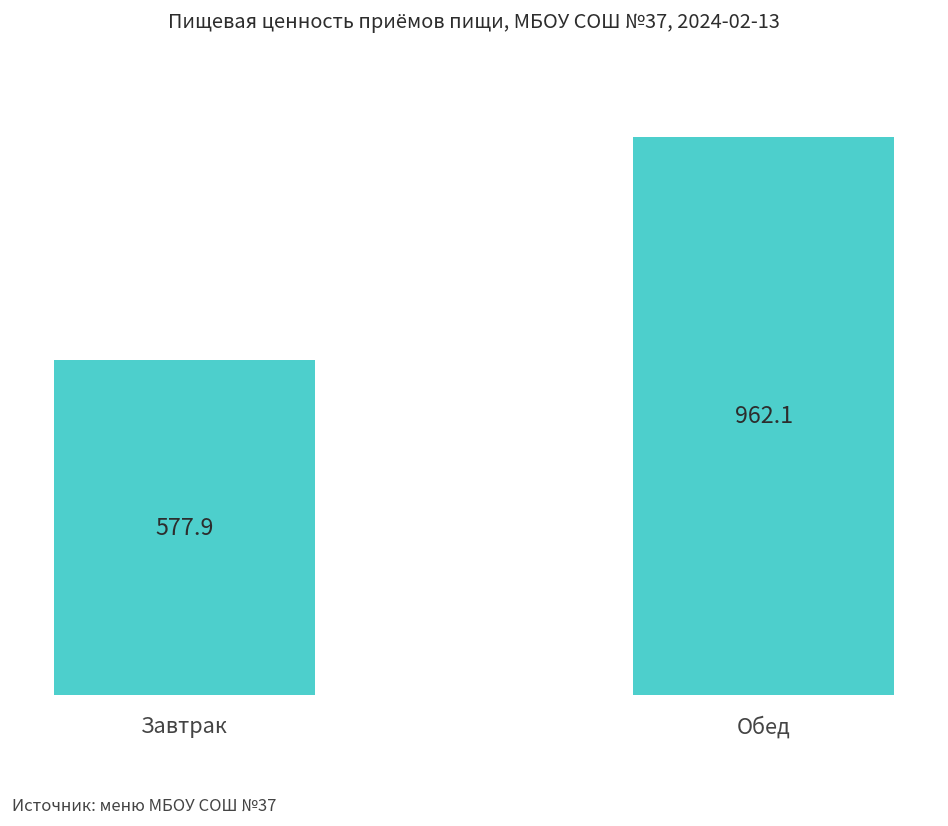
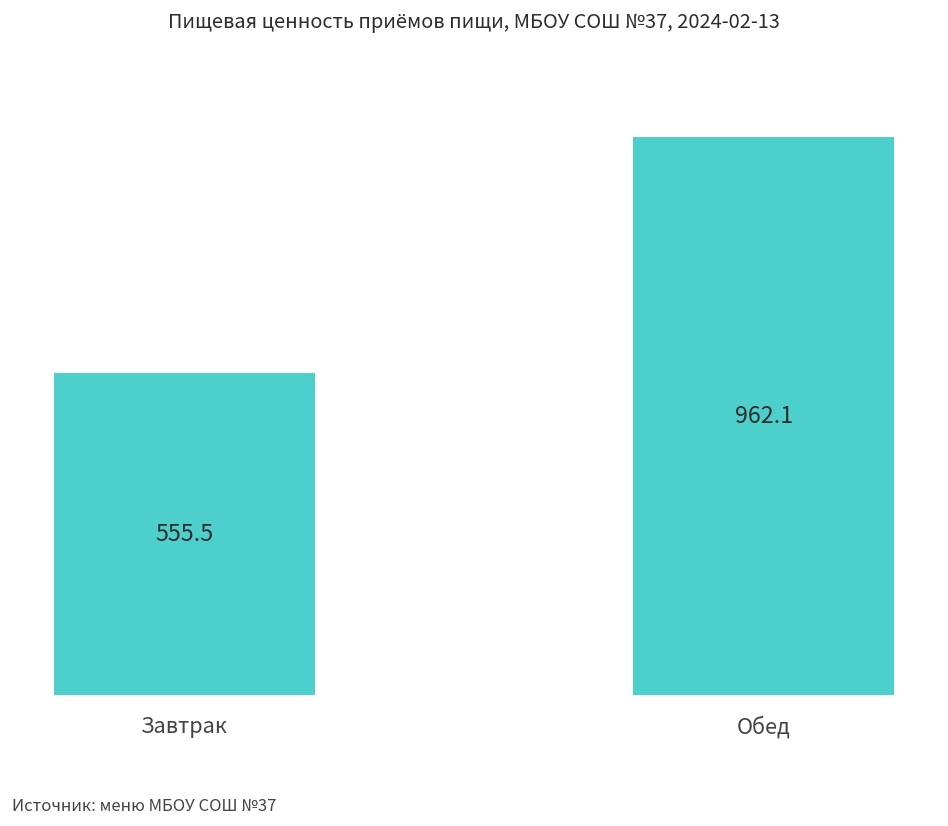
Завтрак: 577.9 -> 555.5
